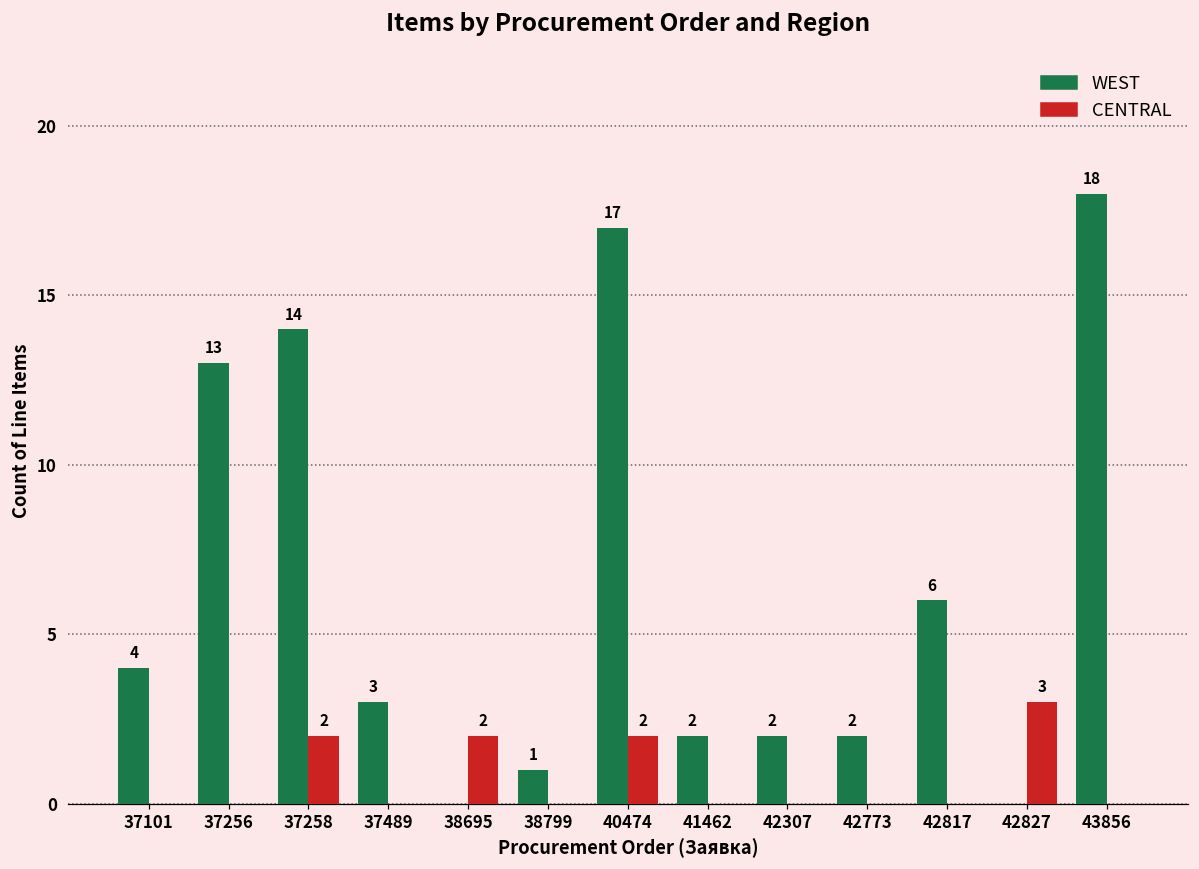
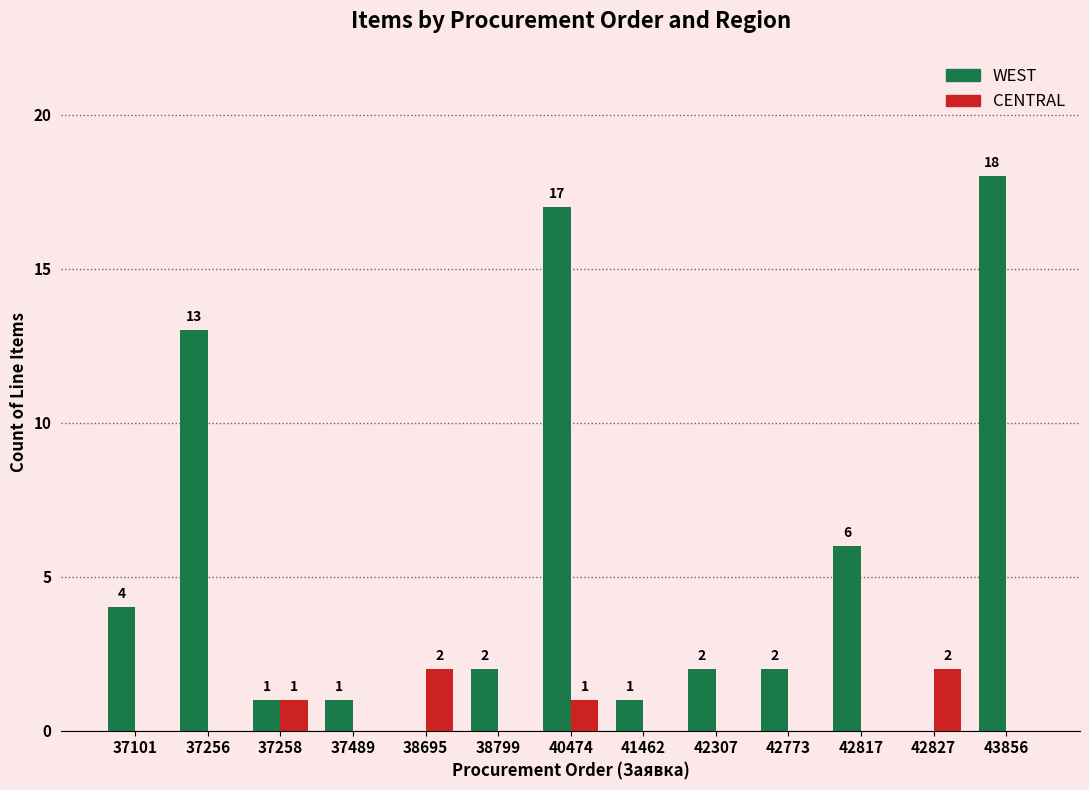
WEST, 37258: 14 -> 1
CENTRAL, 37258: 2 -> 1
WEST, 37489: 3 -> 1
WEST, 38799: 1 -> 2
CENTRAL, 40474: 2 -> 1
WEST, 41462: 2 -> 1
CENTRAL, 42827: 3 -> 2
